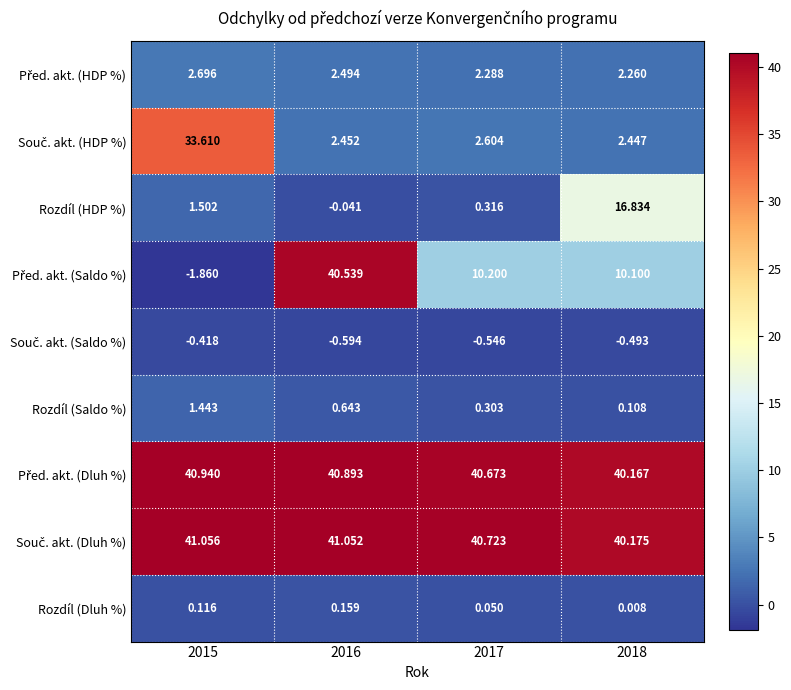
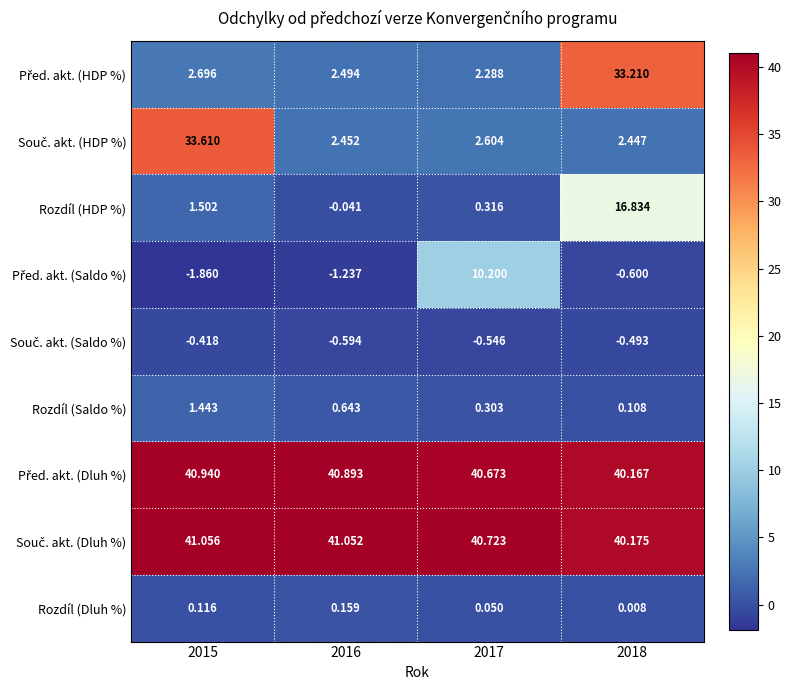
Před. akt. (HDP %), 2018: 2.260 -> 33.210
Před. akt. (Saldo %), 2016: 40.539 -> -1.237
Před. akt. (Saldo %), 2018: 10.100 -> -0.600
